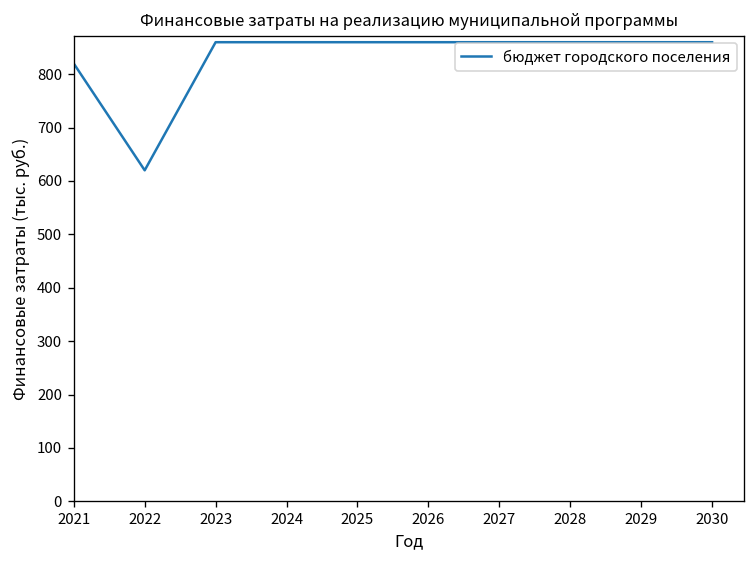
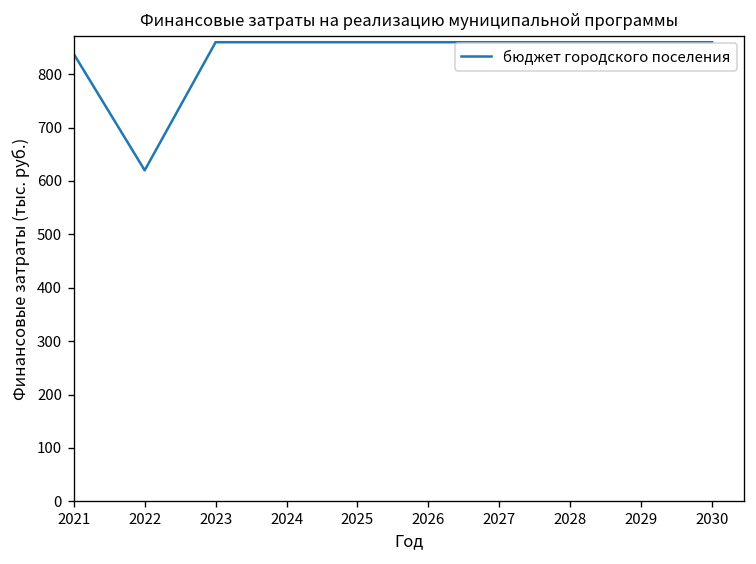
2021: 820 -> 840
